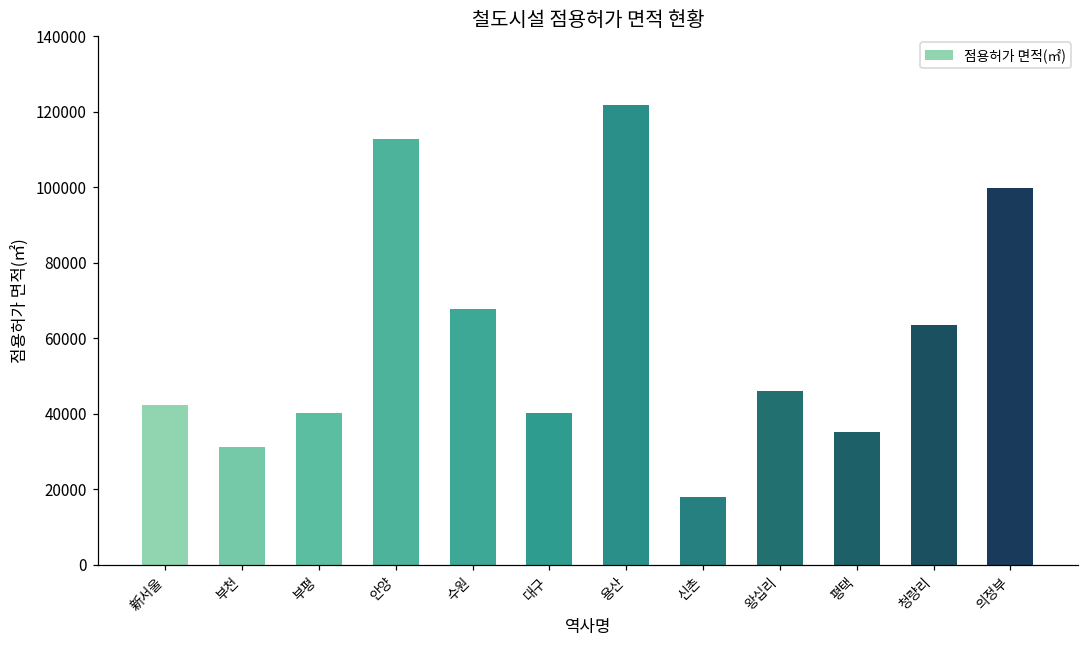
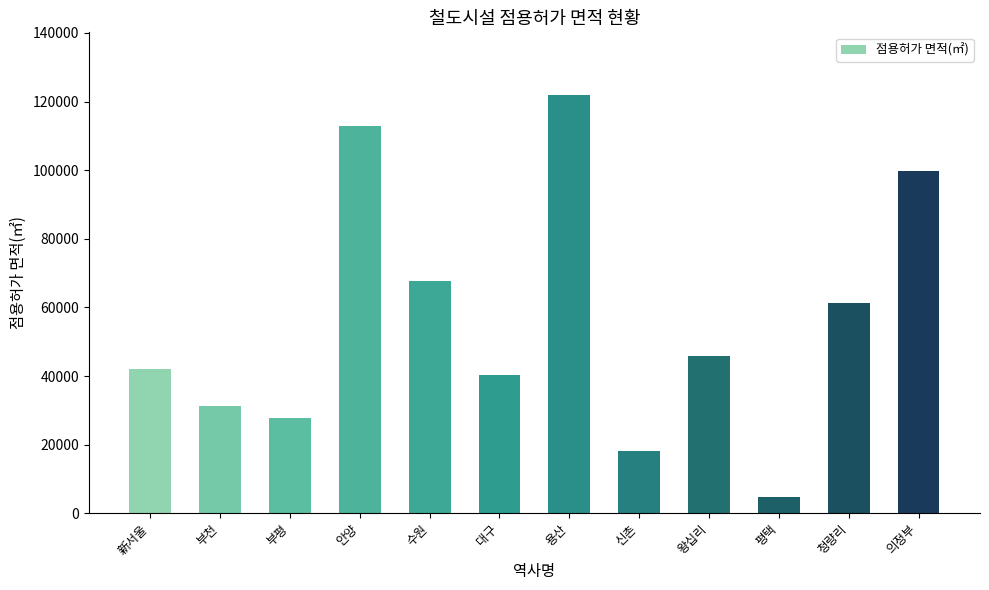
부평: 40000 -> 28000
평택: 35000 -> 5000
청량리: 64000 -> 61000
